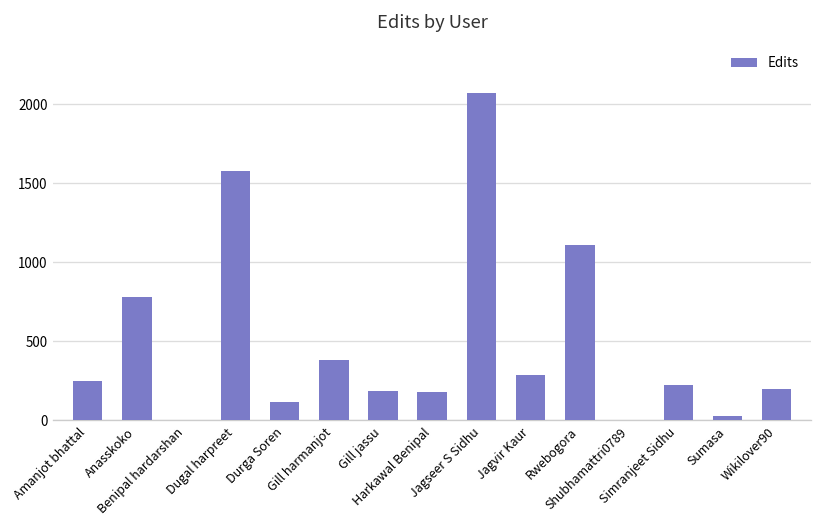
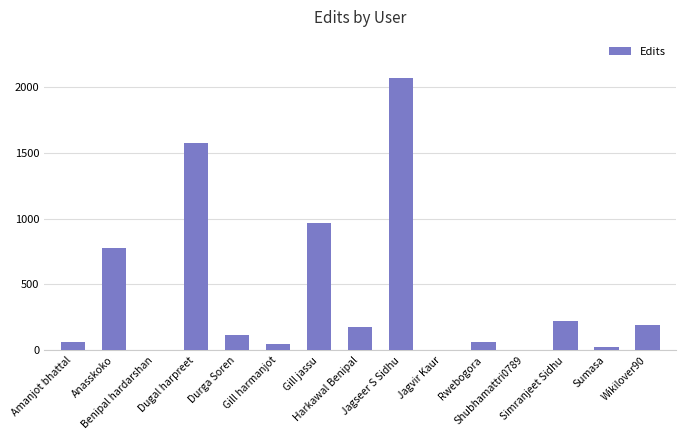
Amanjot bhattal: 250 -> 60
Gill harmanjot: 380 -> 50
Gill jassu: 190 -> 960
Jagvir Kaur: 290 -> 0
Rwebogora: 1110 -> 70
